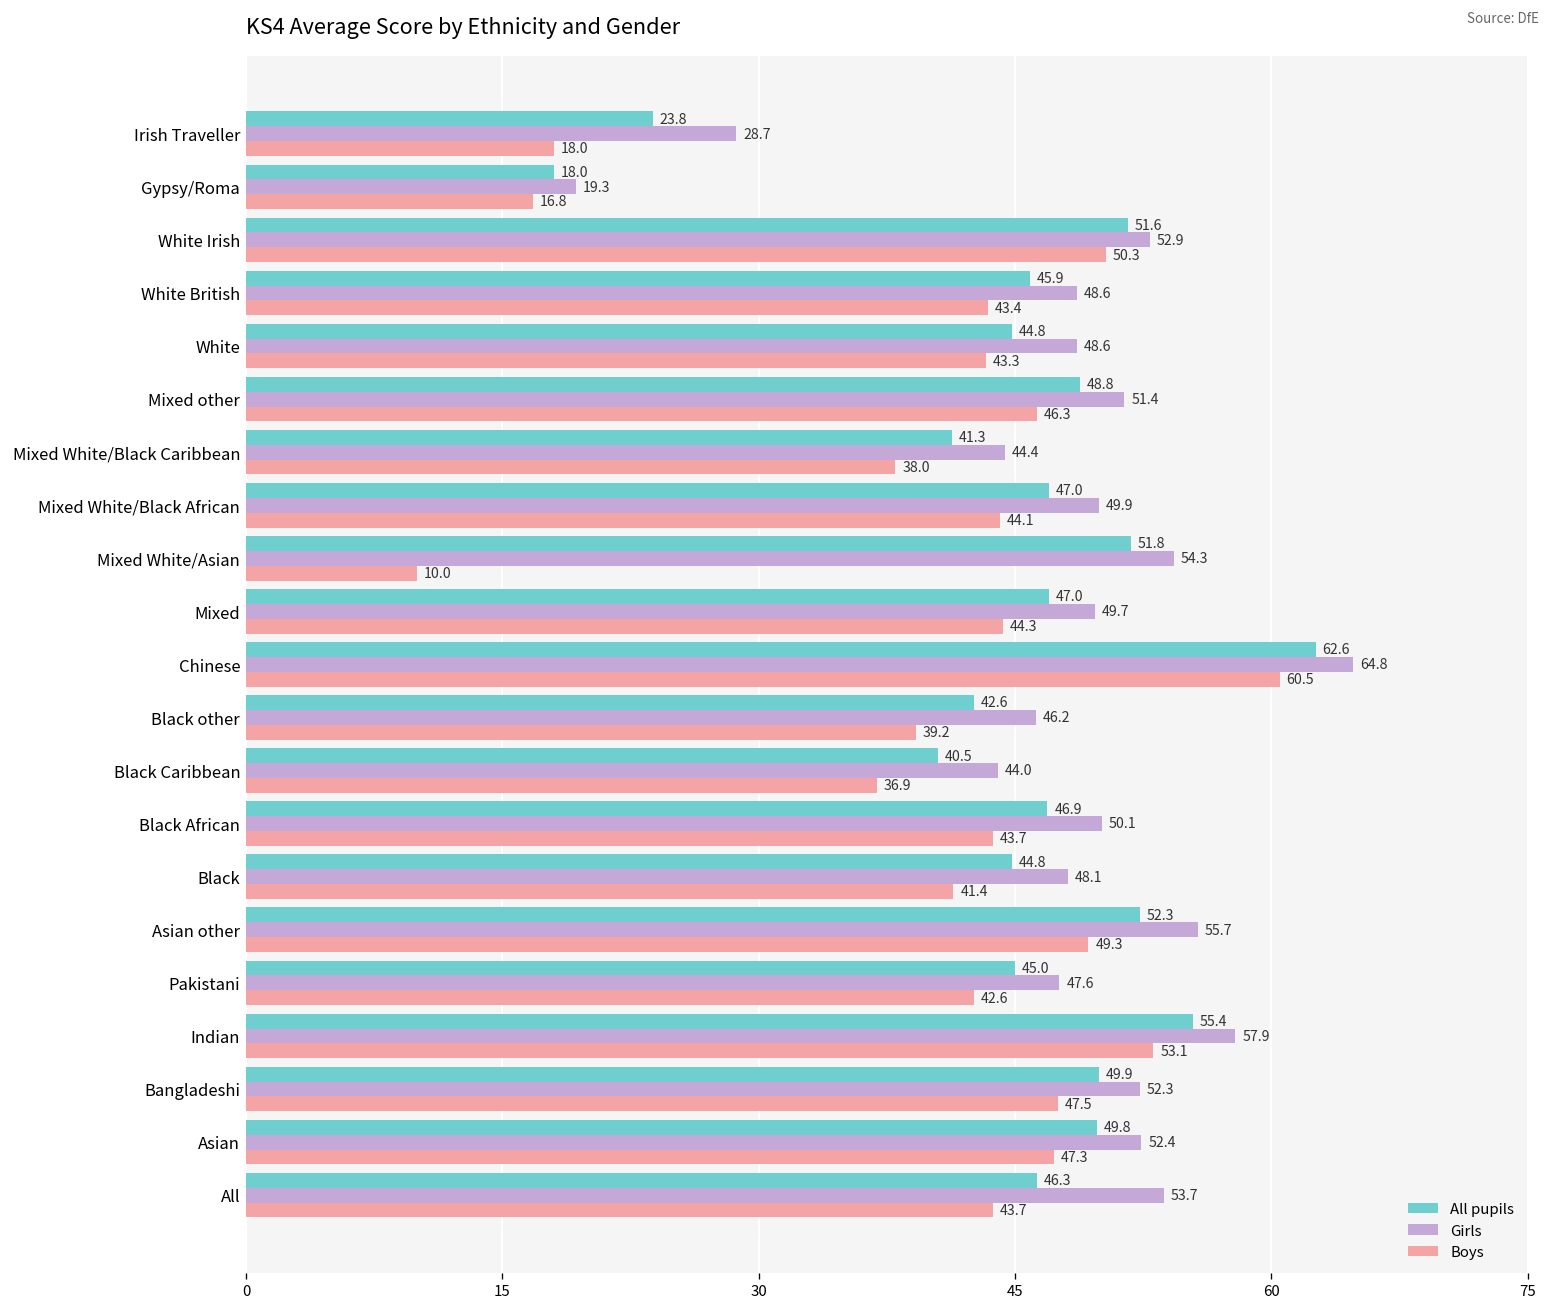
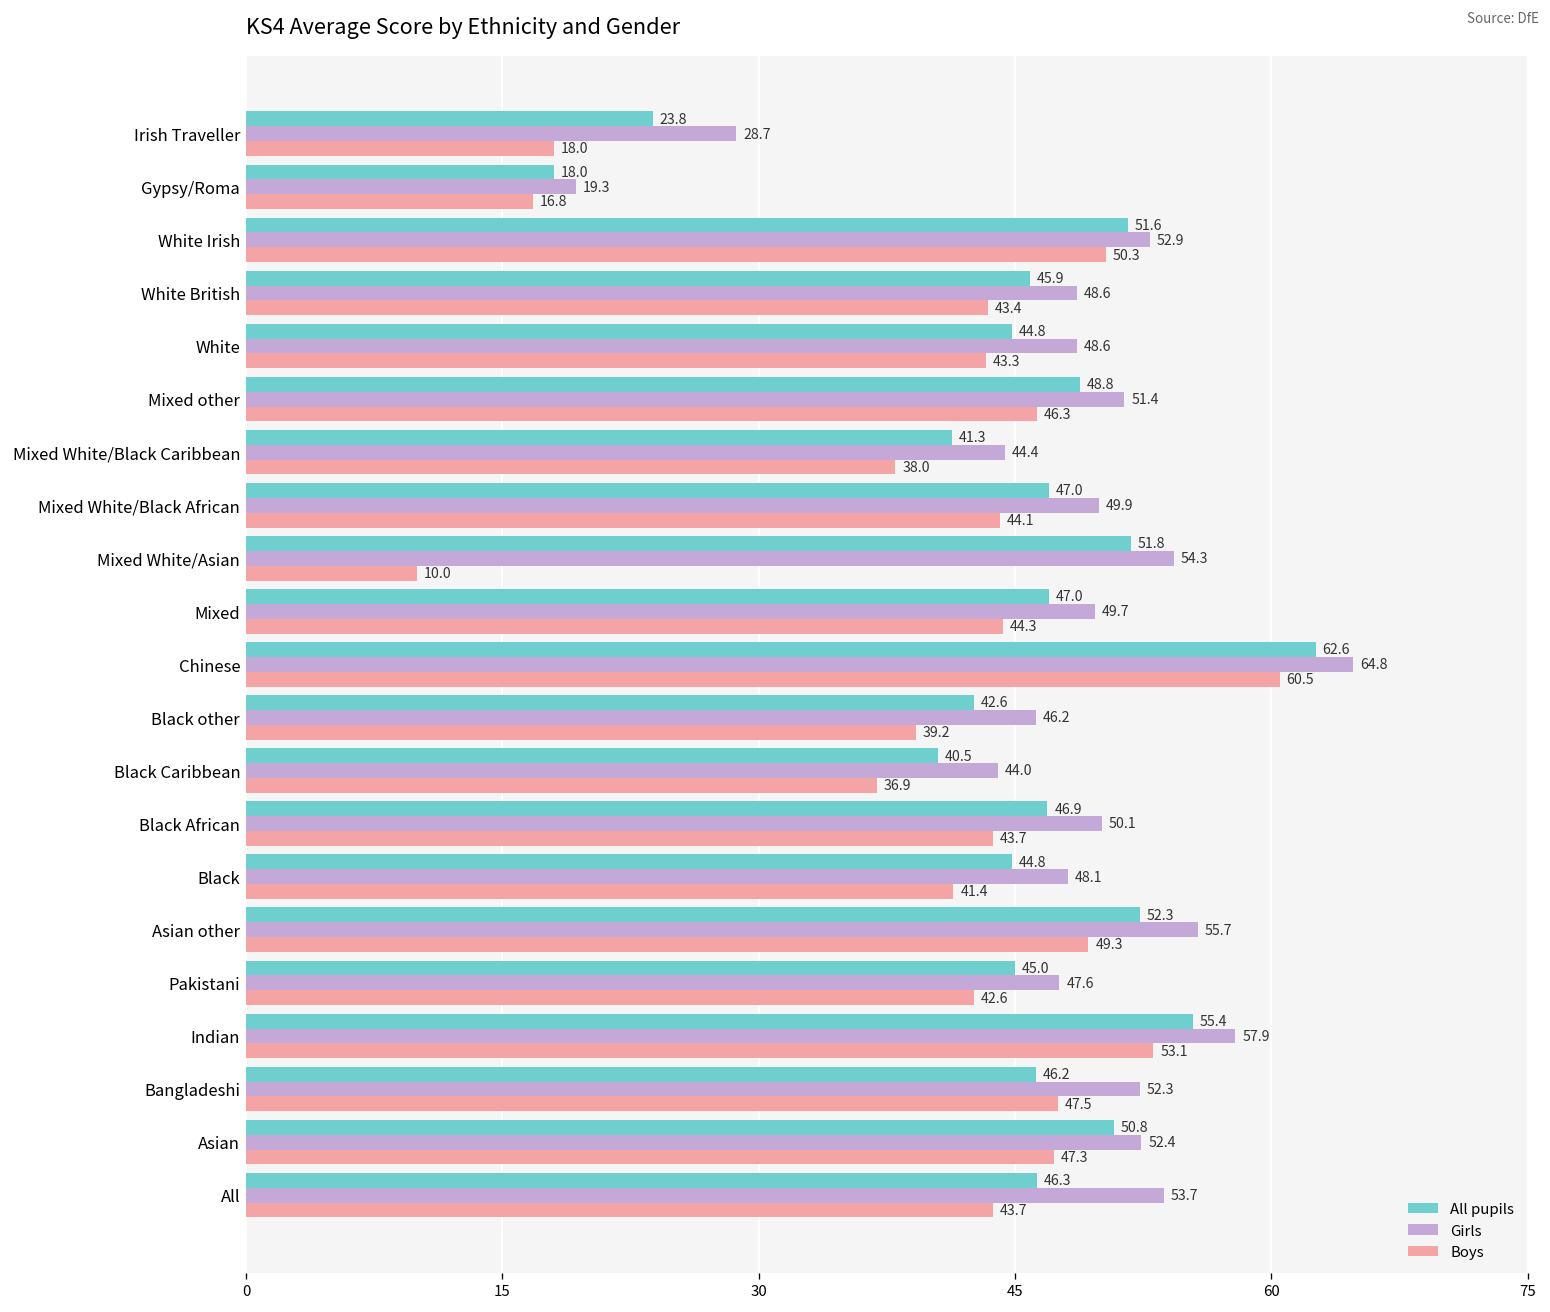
All pupils, Bangladeshi: 49.9 -> 46.2
All pupils, Asian: 49.8 -> 50.8
